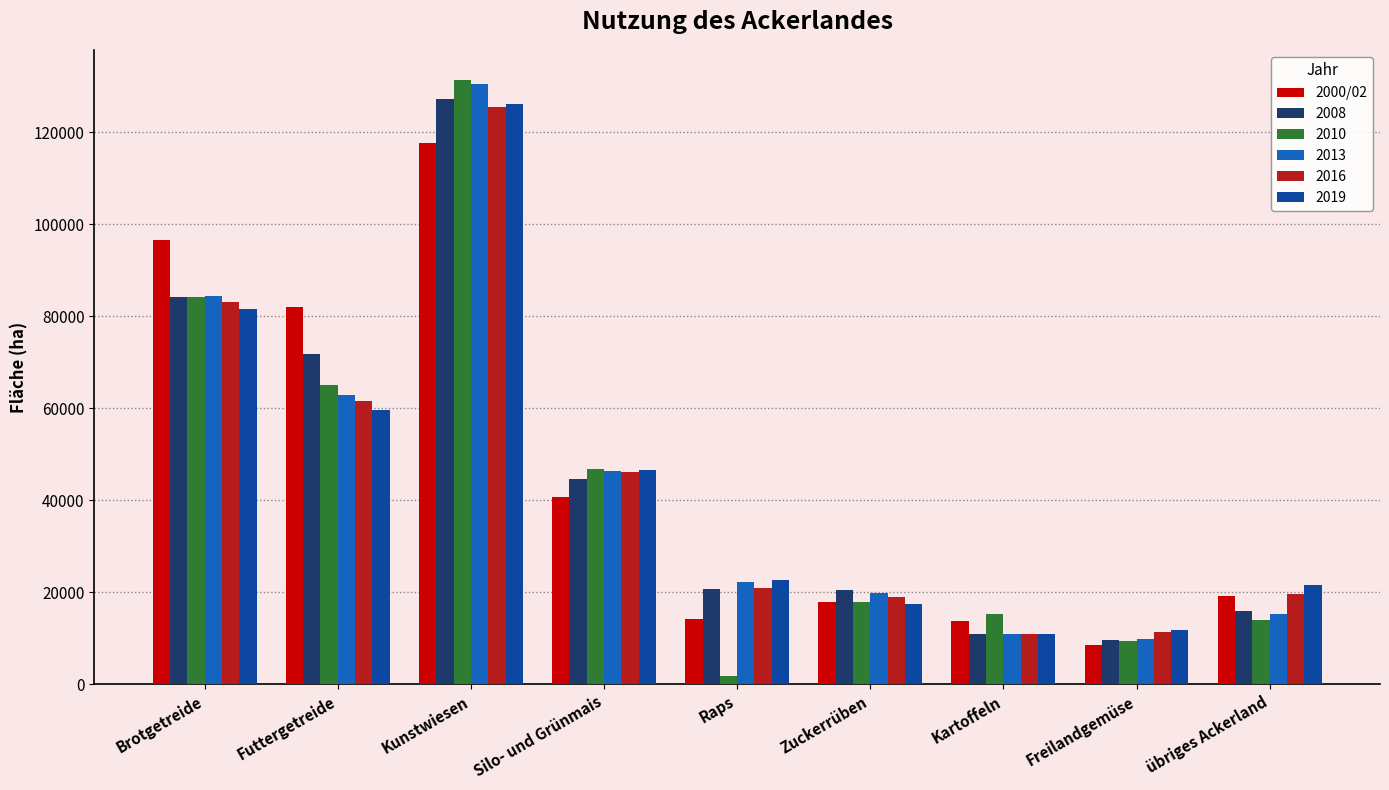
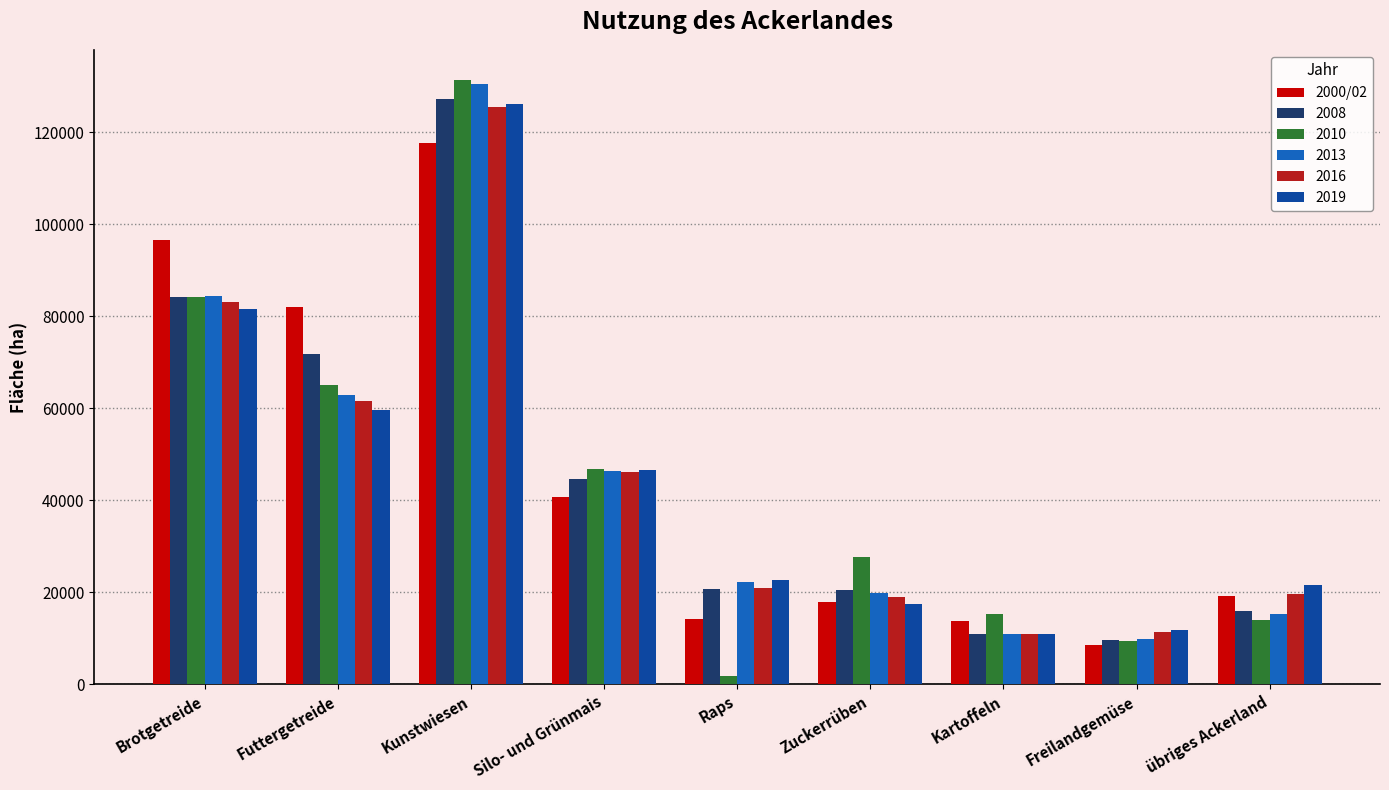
2010, Zuckerrüben: 18000 -> 28000
